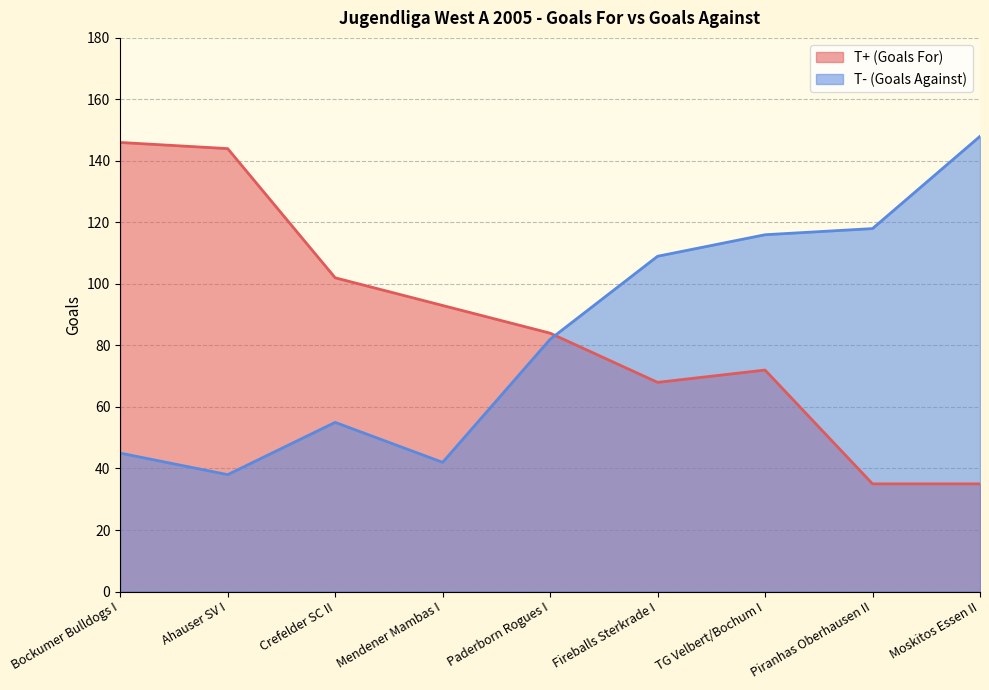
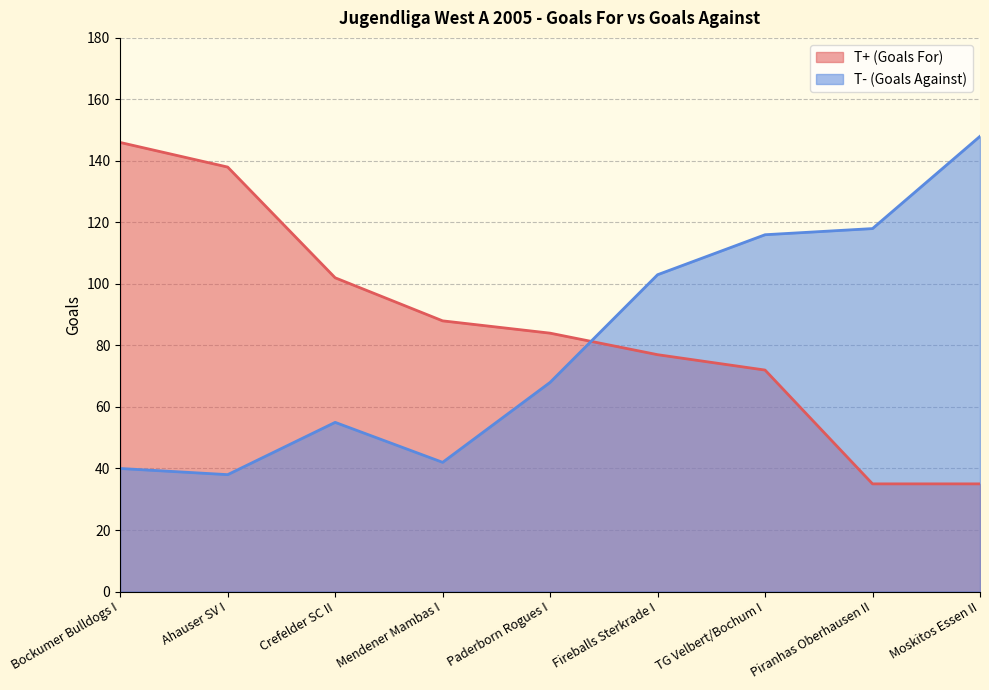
T- (Goals Against), Bockumer Bulldogs I: 45 -> 40
T+ (Goals For), Ahauser SV I: 144 -> 138
T+ (Goals For), Mendener Mambas I: 93 -> 88
T- (Goals Against), Paderborn Rogues I: 82 -> 68
T+ (Goals For), Fireballs Sterkrade I: 68 -> 77
T- (Goals Against), Fireballs Sterkrade I: 109 -> 103
